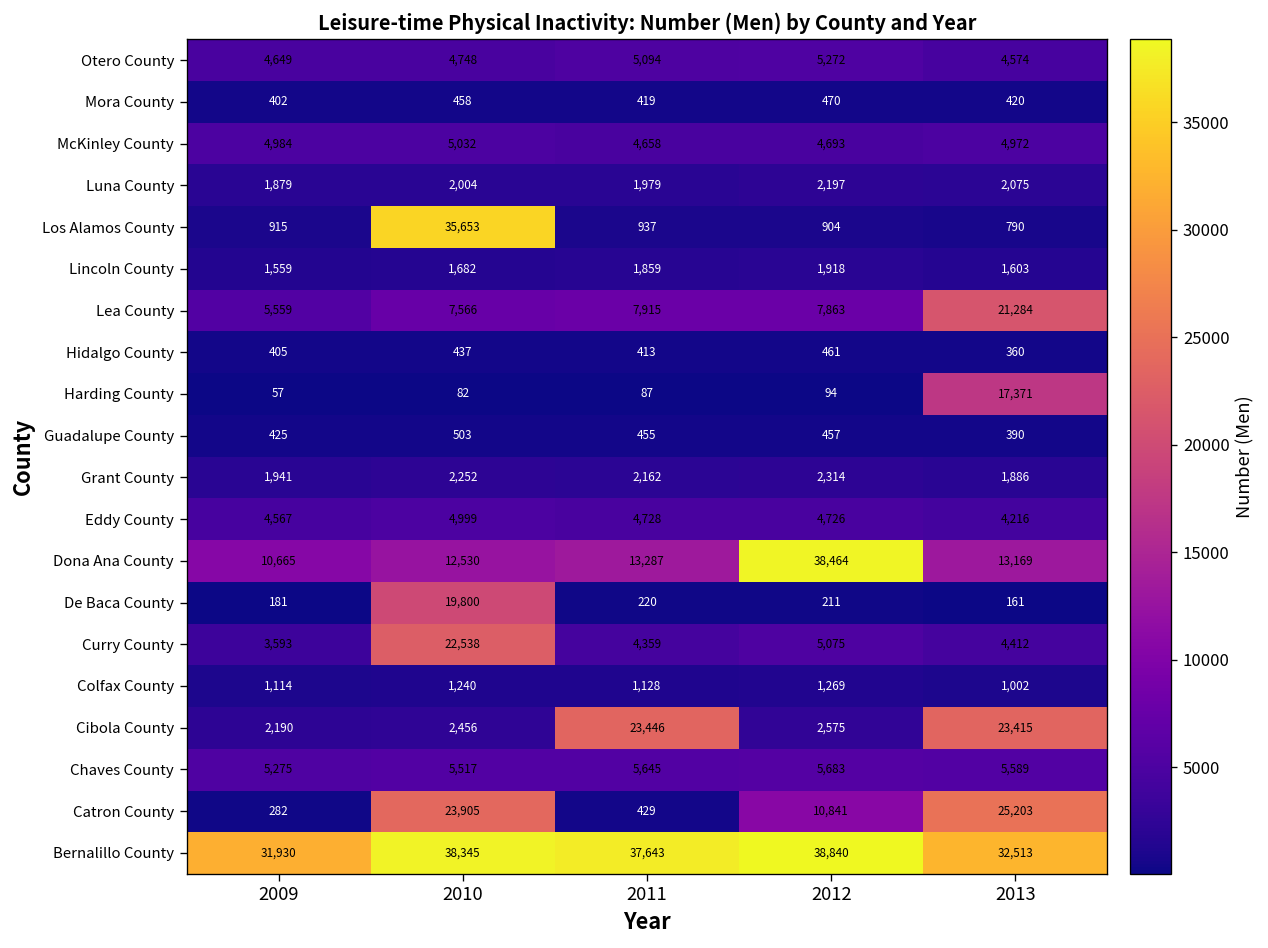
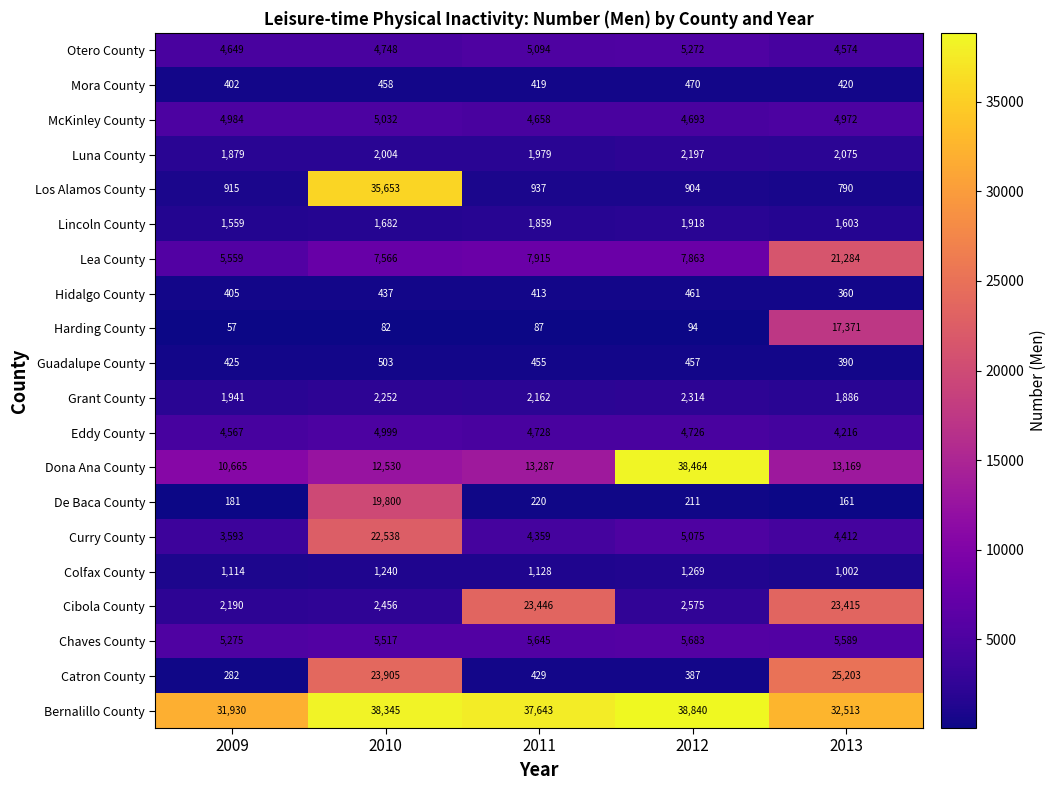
Catron County, 2012: 10,841 -> 387
